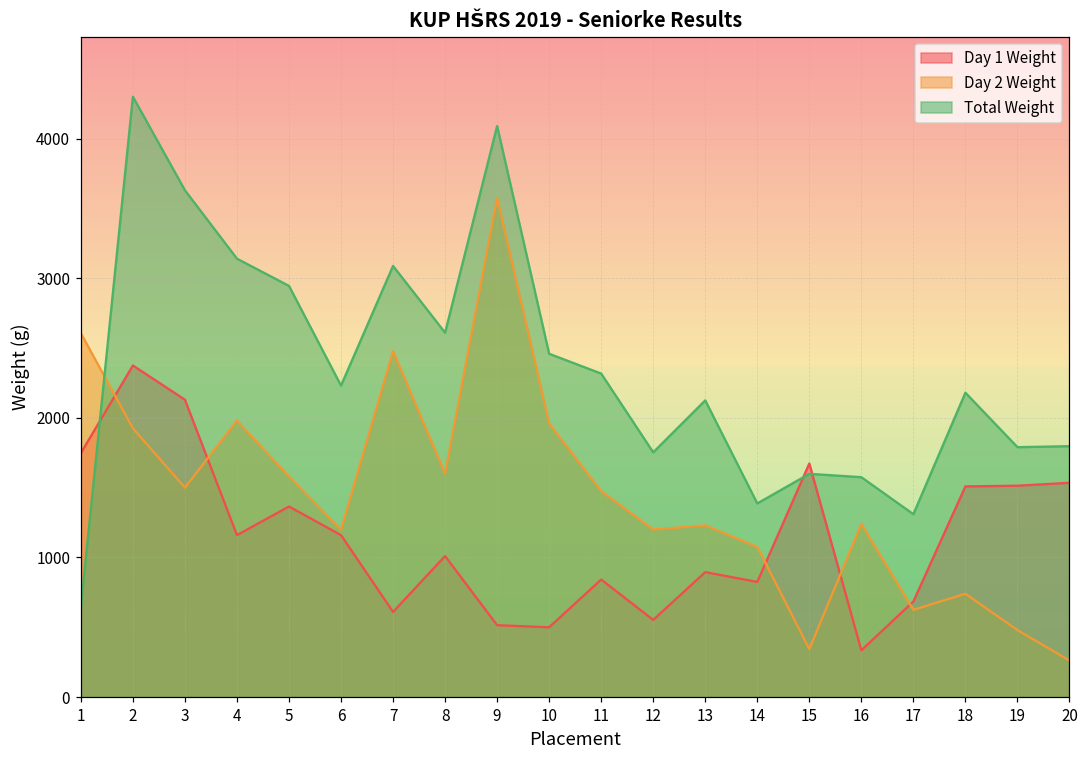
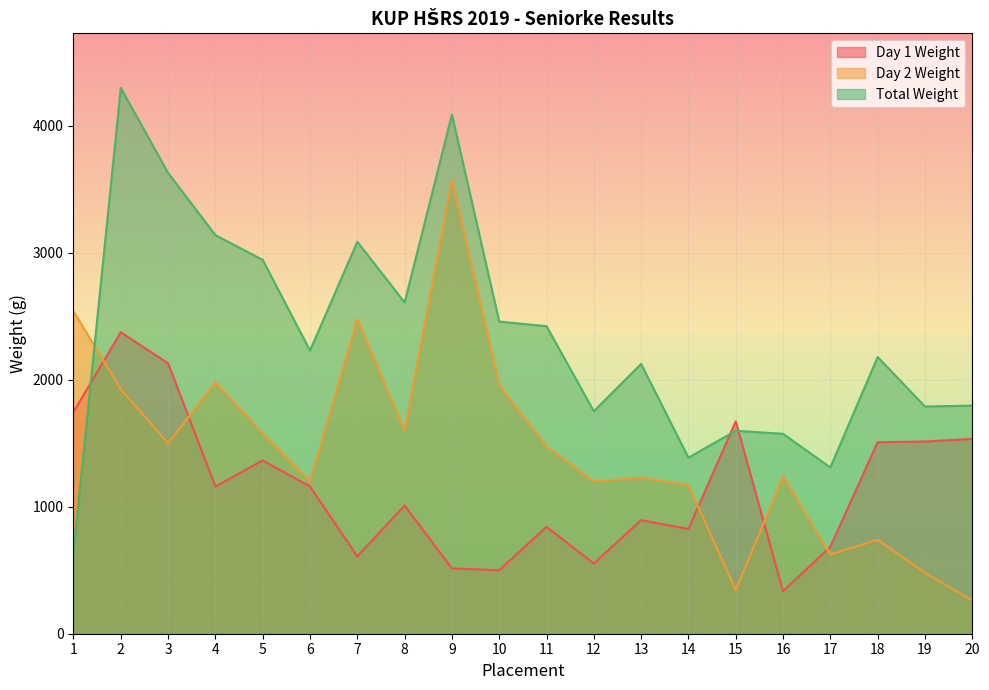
Day 2 Weight, 1: 2610 -> 2540
Total Weight, 11: 2320 -> 2420
Day 2 Weight, 14: 1080 -> 1170
